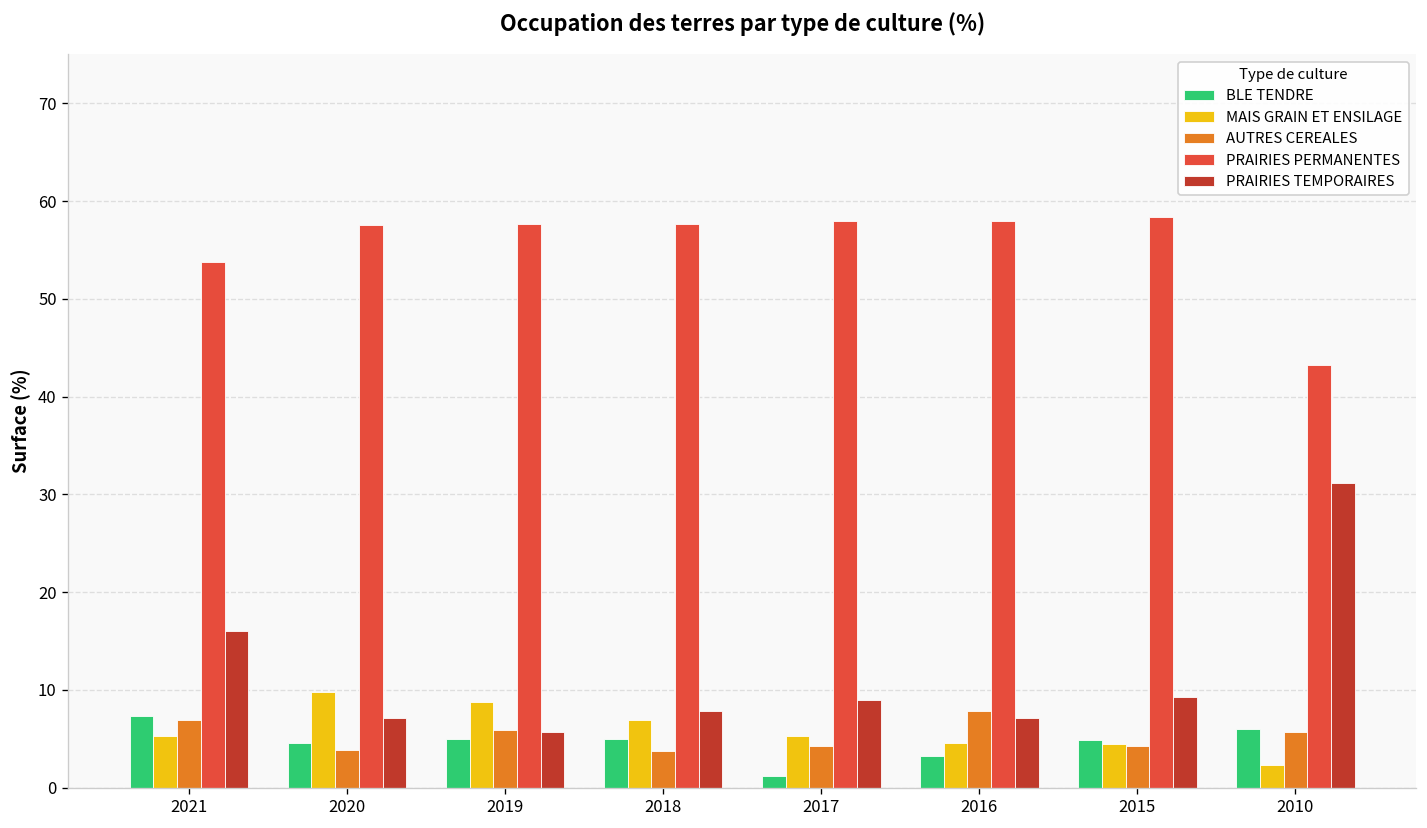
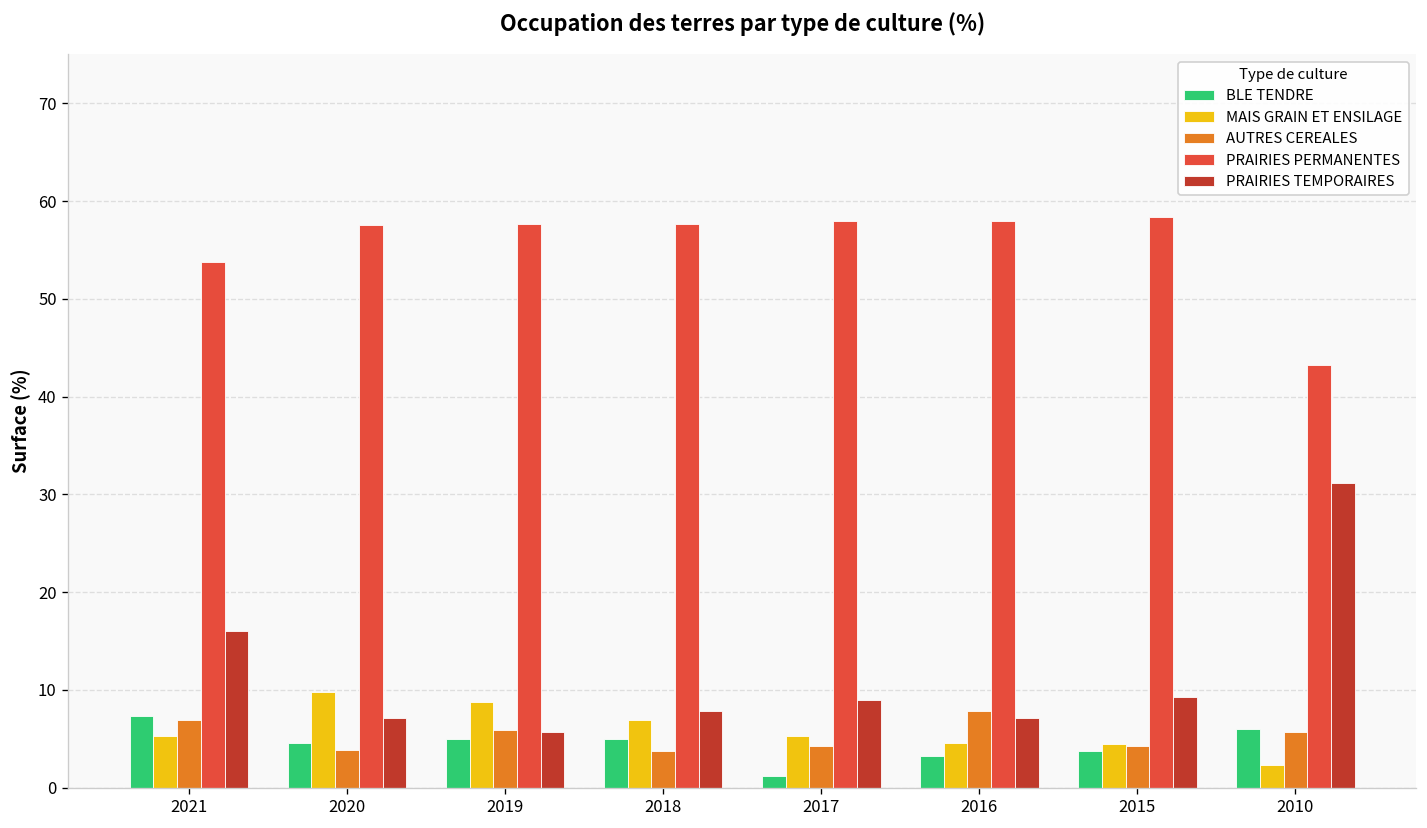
BLE TENDRE, 2015: 5 -> 4
